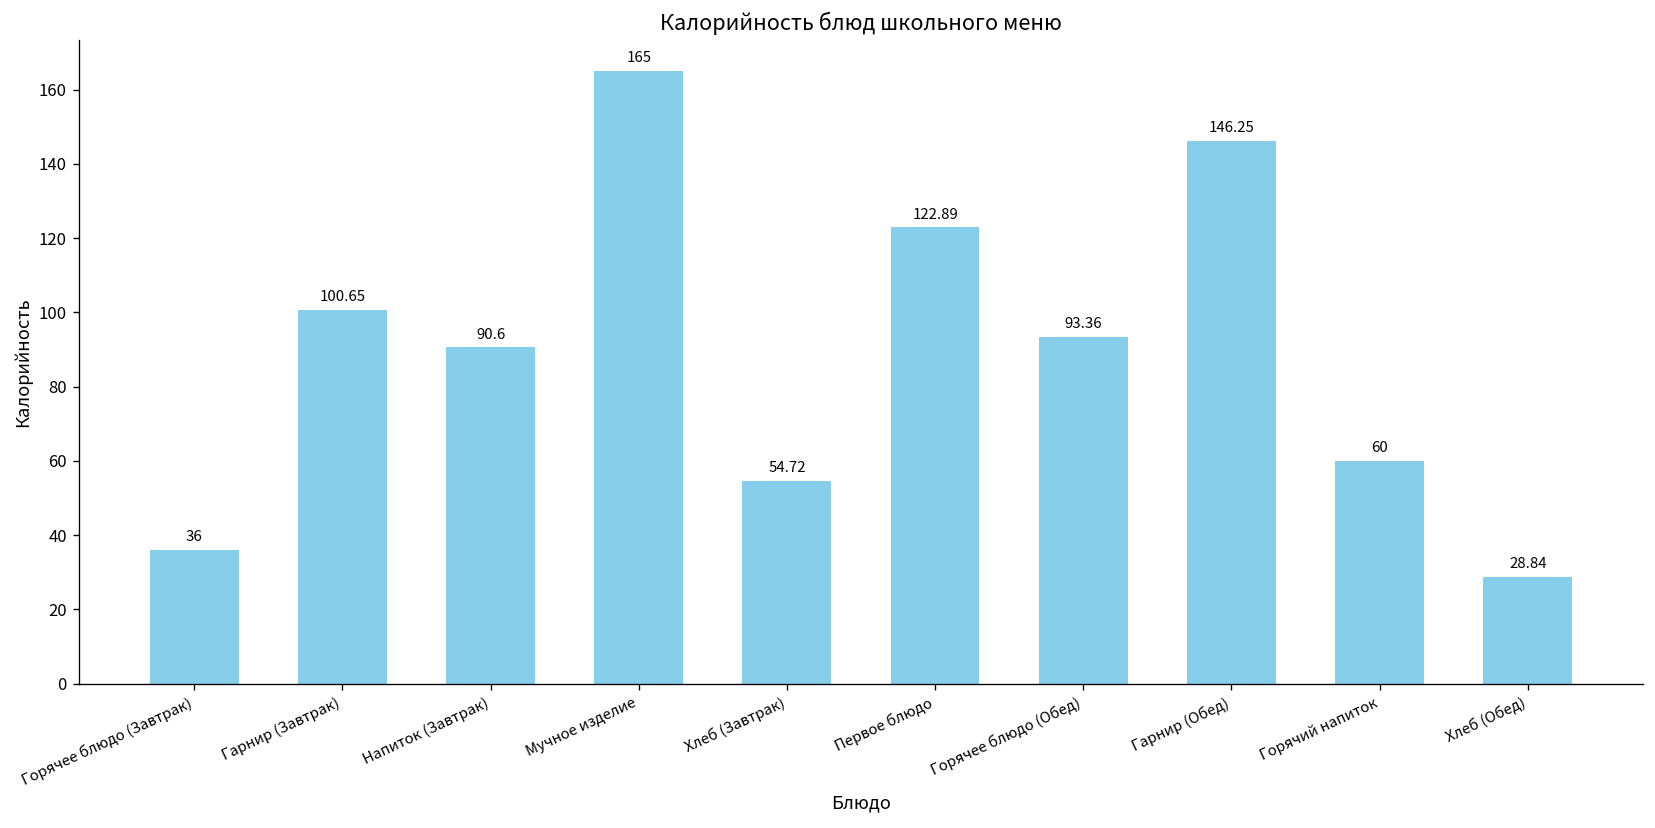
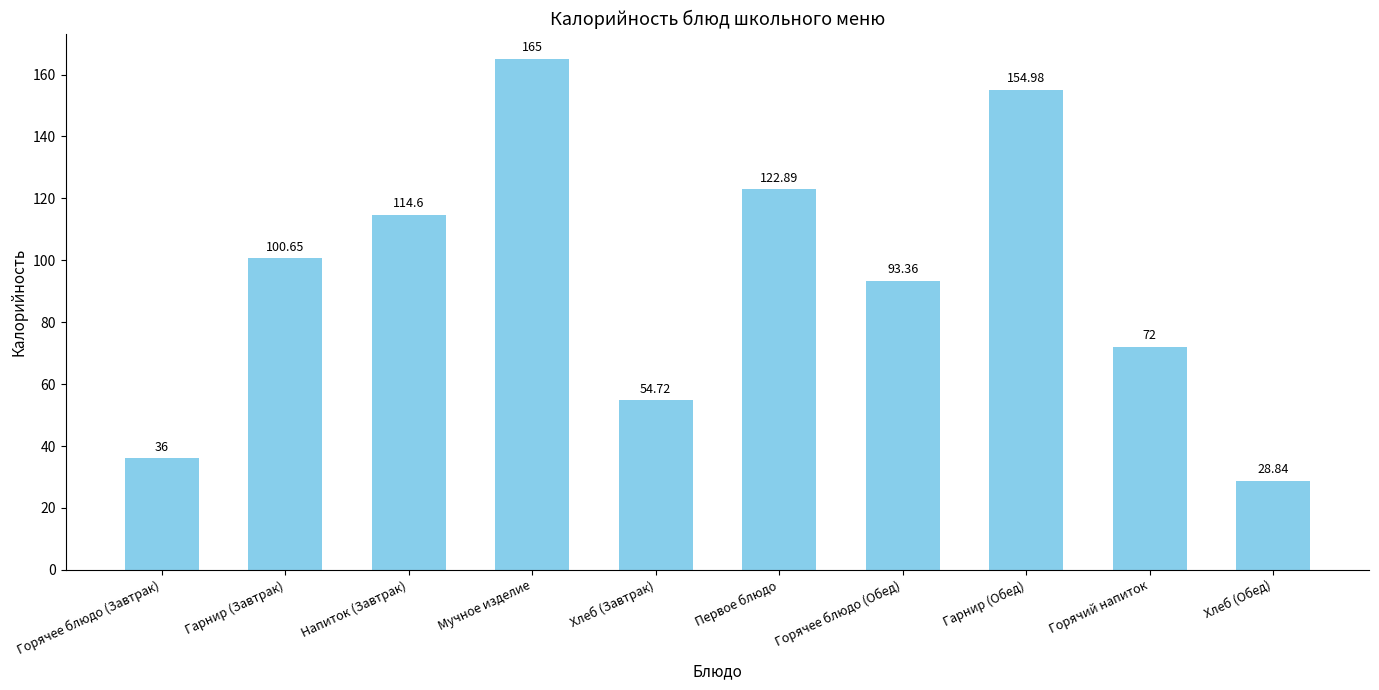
Напиток (Завтрак): 90.6 -> 114.6
Гарнир (Обед): 146.25 -> 154.98
Горячий напиток: 60 -> 72
